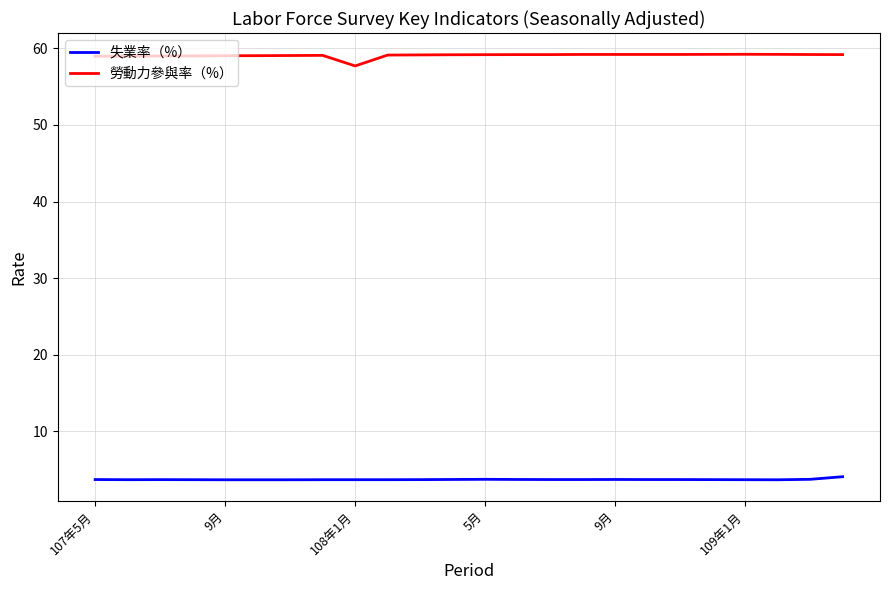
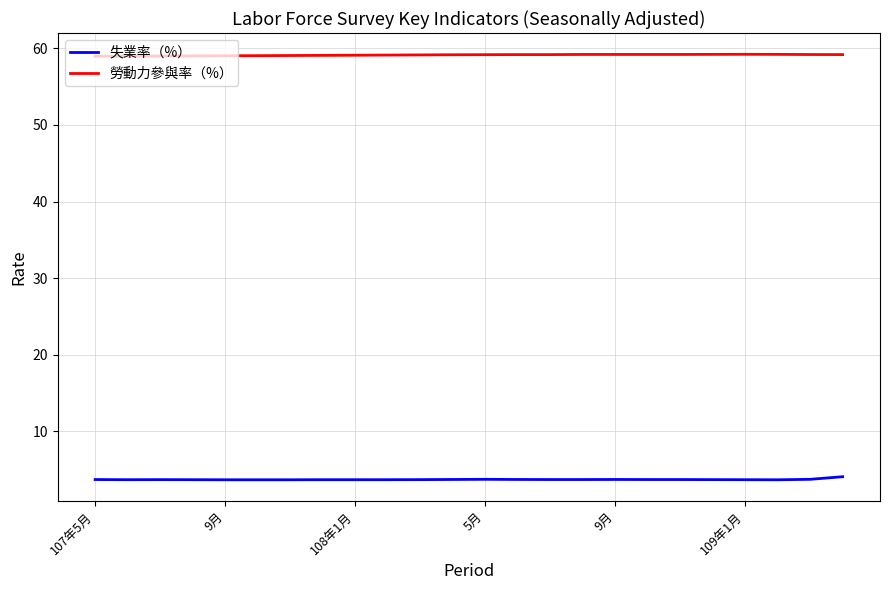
勞動力參與率（%）, 108年1月: 58 -> 59
